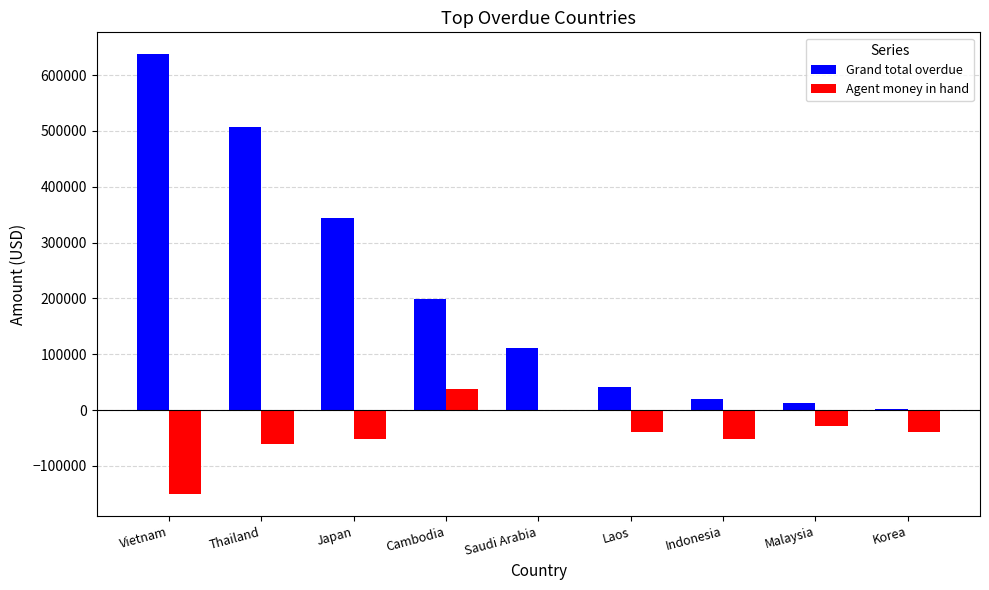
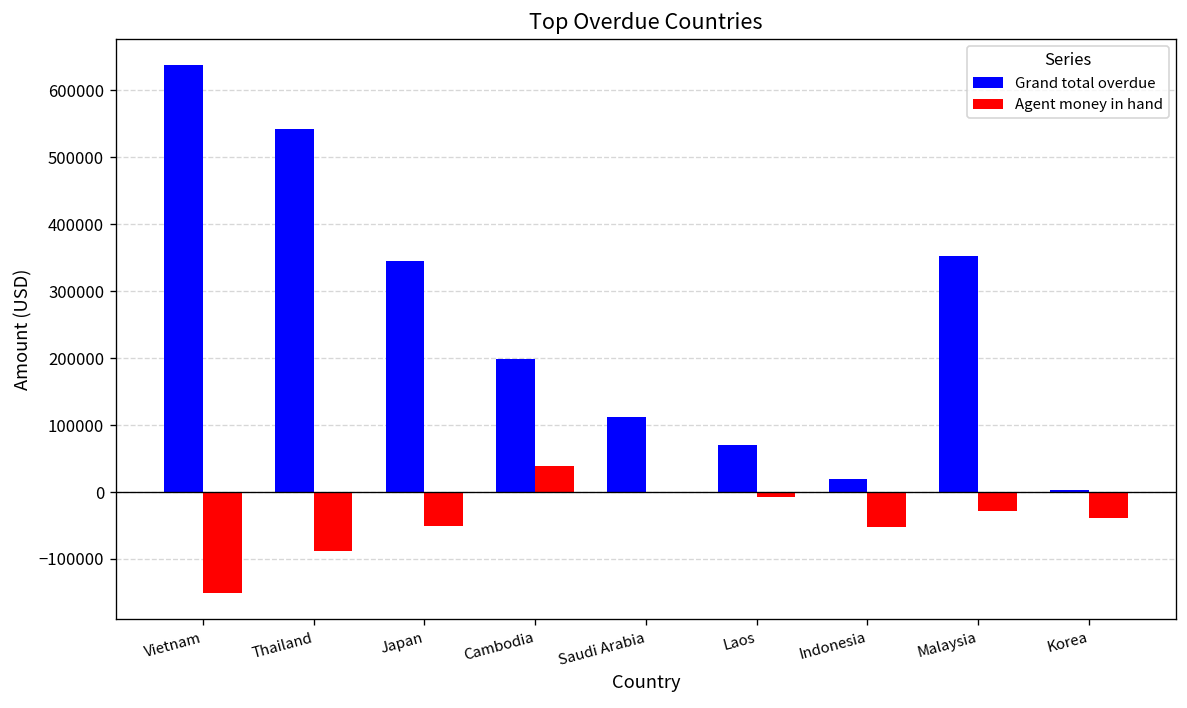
Grand total overdue, Thailand: 510000 -> 540000
Agent money in hand, Thailand: -60000 -> -90000
Grand total overdue, Laos: 40000 -> 70000
Agent money in hand, Laos: -40000 -> -10000
Grand total overdue, Malaysia: 10000 -> 350000
